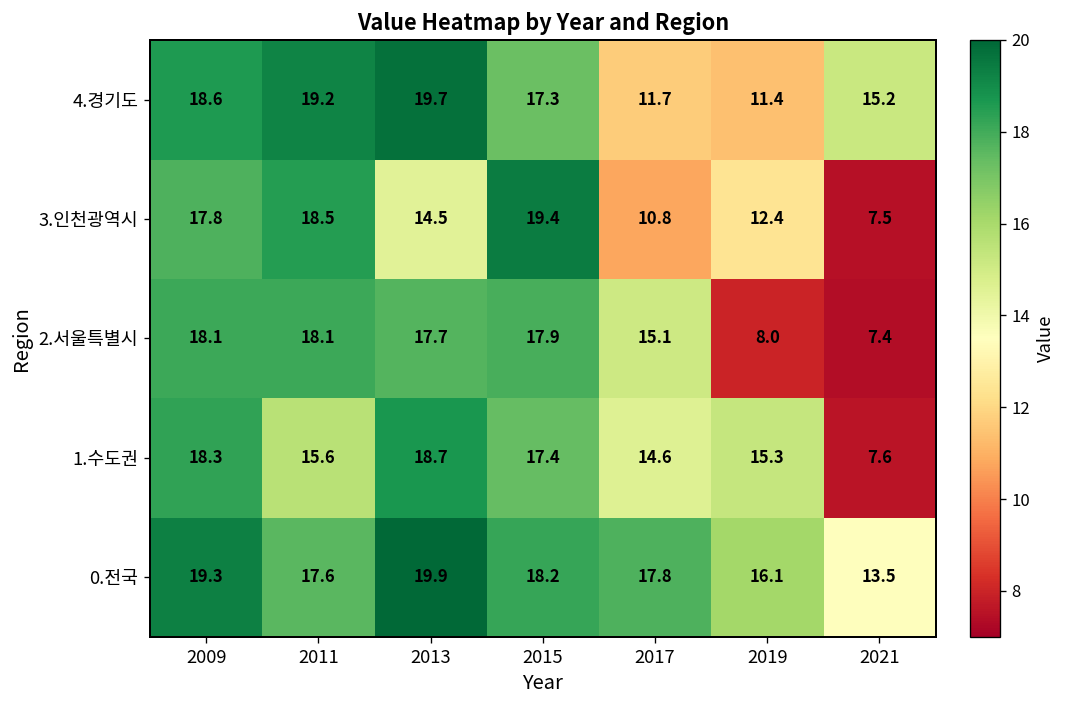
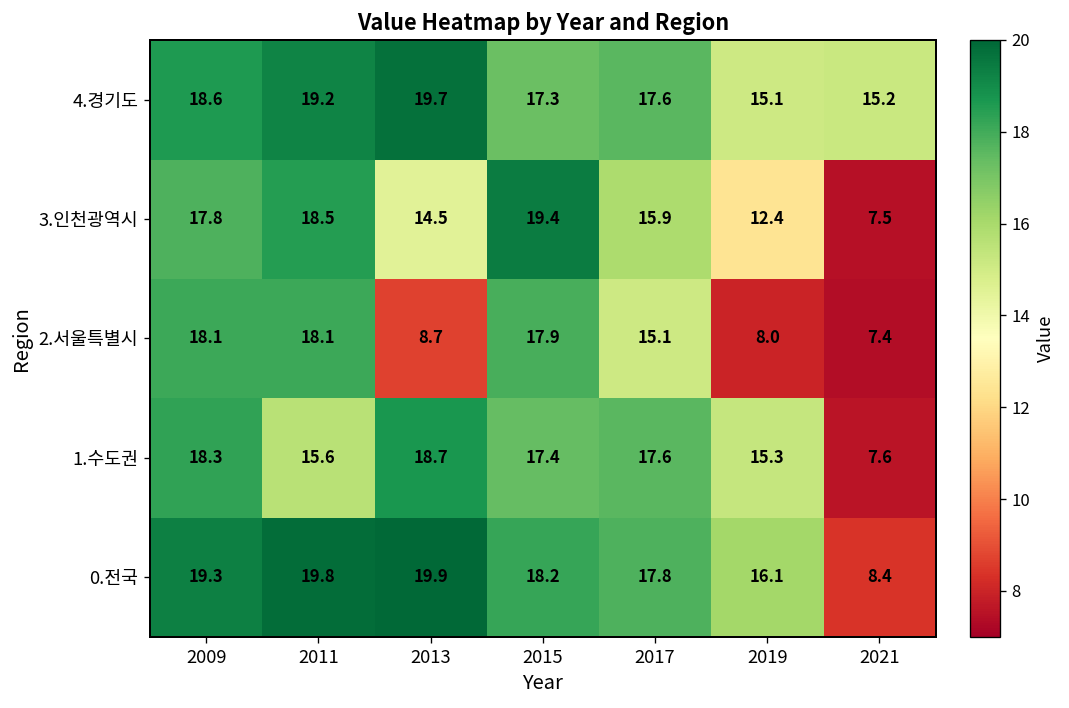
4.경기도, 2017: 11.7 -> 17.6
4.경기도, 2019: 11.4 -> 15.1
3.인천광역시, 2017: 10.8 -> 15.9
2.서울특별시, 2013: 17.7 -> 8.7
1.수도권, 2017: 14.6 -> 17.6
0.전국, 2011: 17.6 -> 19.8
0.전국, 2021: 13.5 -> 8.4
